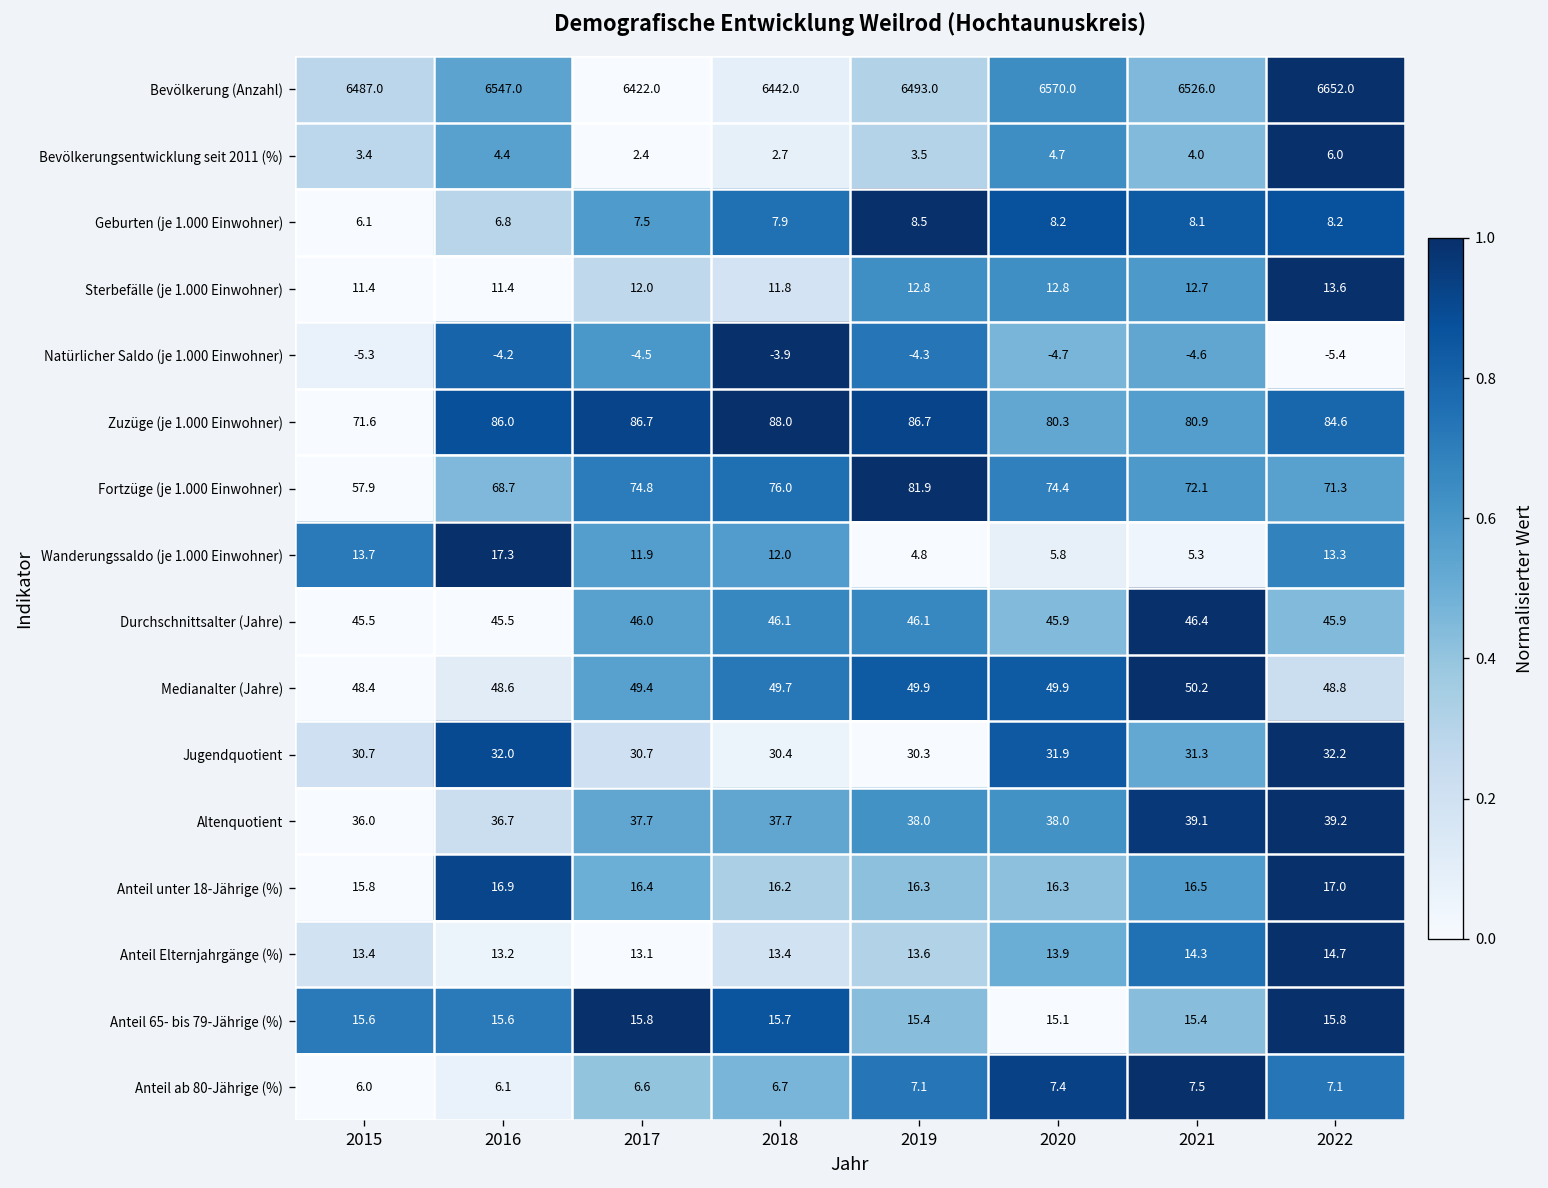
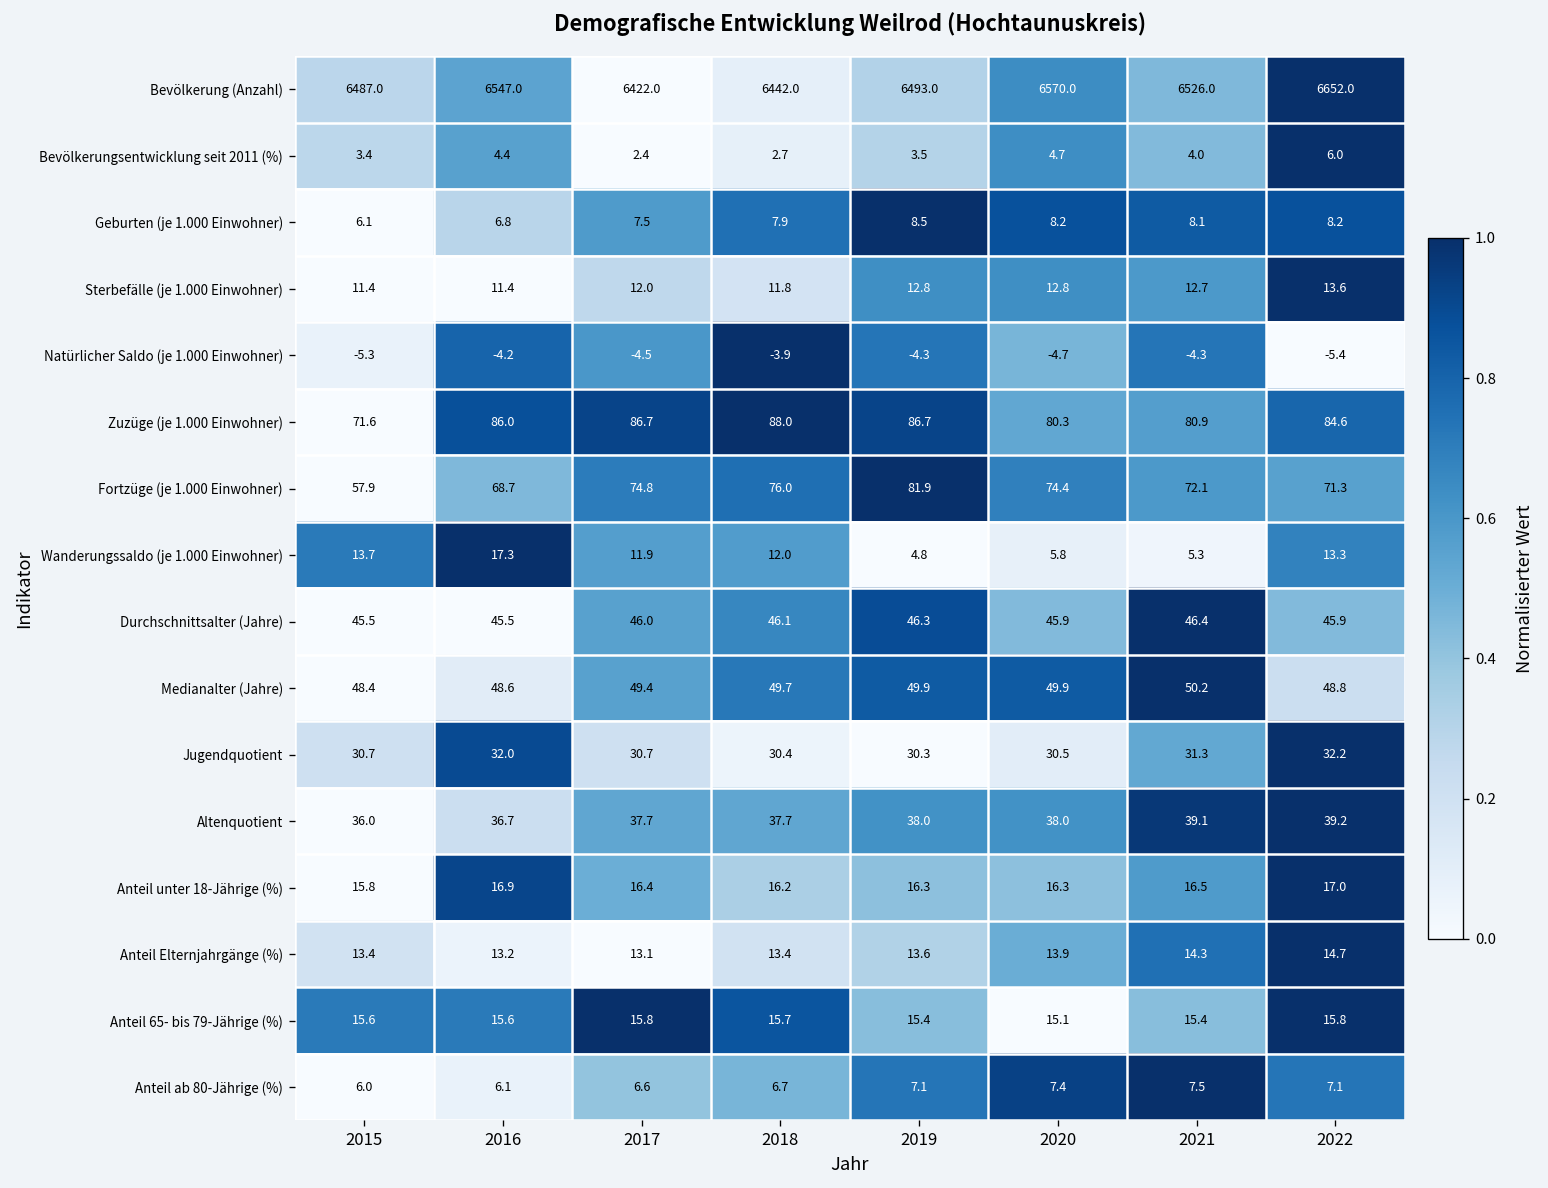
Natürlicher Saldo (je 1.000 Einwohner), 2021: -4.6 -> -4.3
Durchschnittsalter (Jahre), 2019: 46.1 -> 46.3
Jugendquotient, 2020: 31.9 -> 30.5
